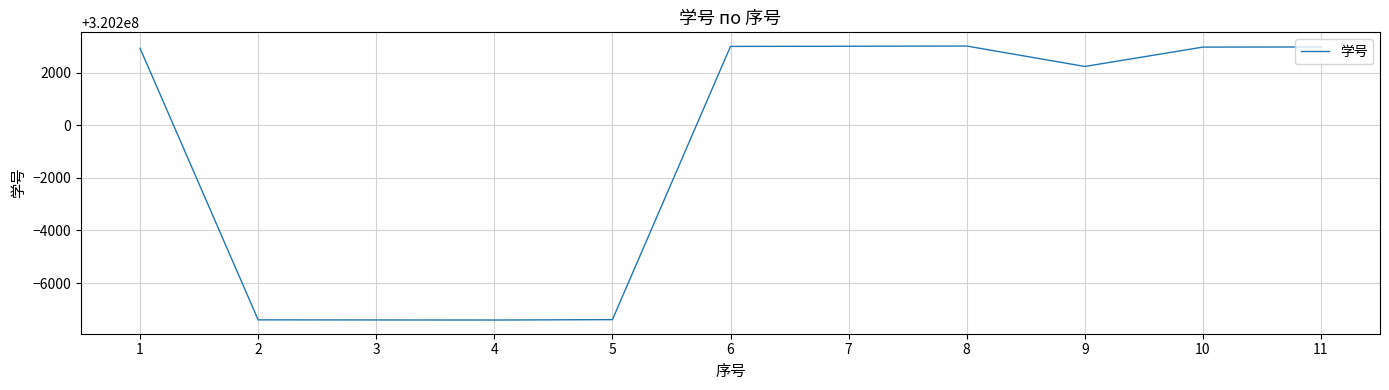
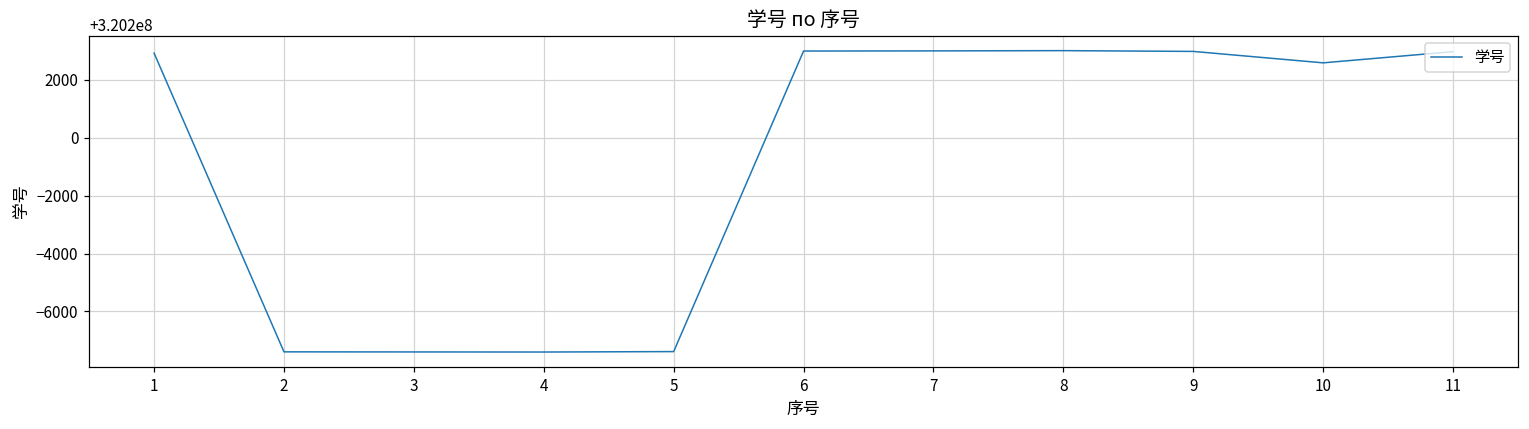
9: 320202200 -> 320203000
10: 320203000 -> 320202600
